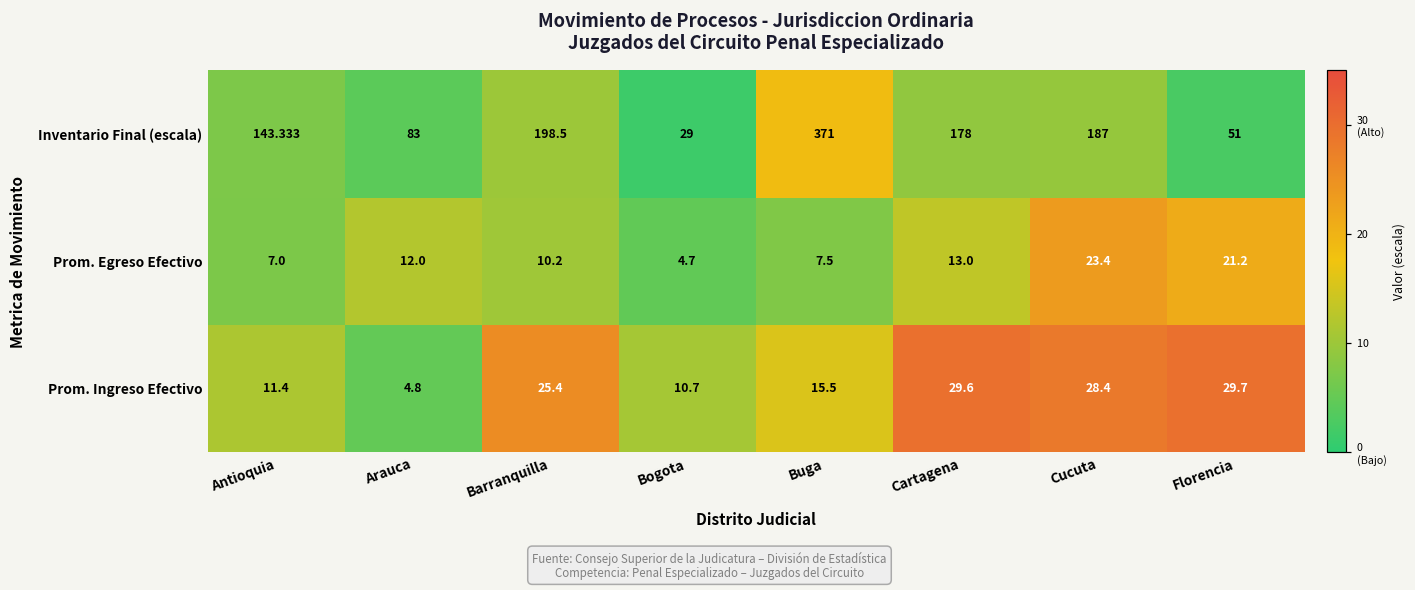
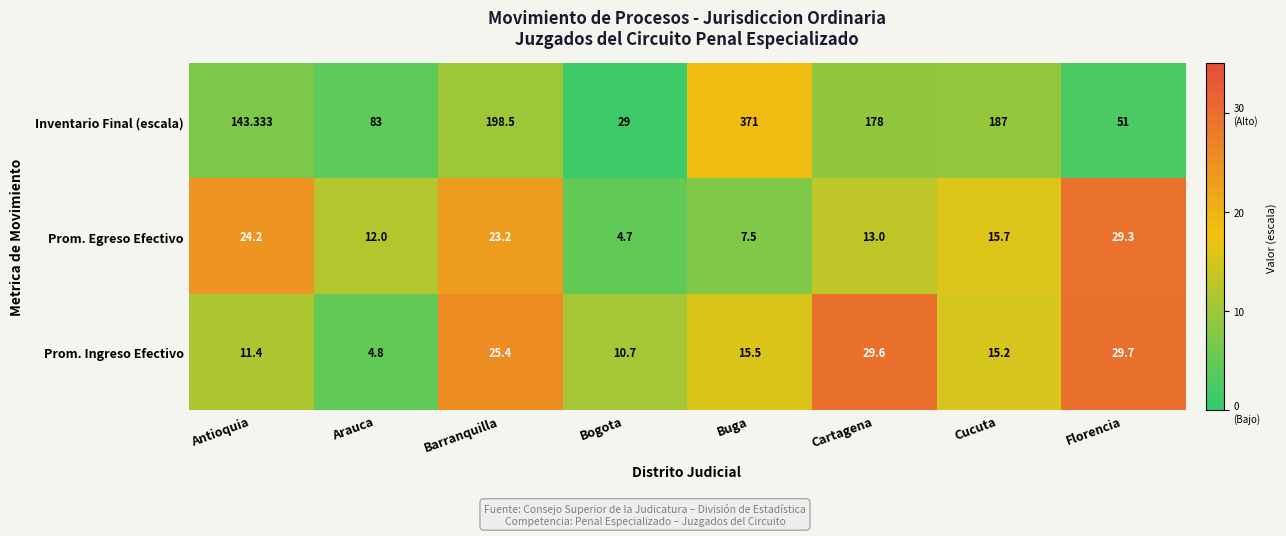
Prom. Egreso Efectivo, Antioquia: 7.0 -> 24.2
Prom. Egreso Efectivo, Barranquilla: 10.2 -> 23.2
Prom. Egreso Efectivo, Cucuta: 23.4 -> 15.7
Prom. Egreso Efectivo, Florencia: 21.2 -> 29.3
Prom. Ingreso Efectivo, Cucuta: 28.4 -> 15.2
